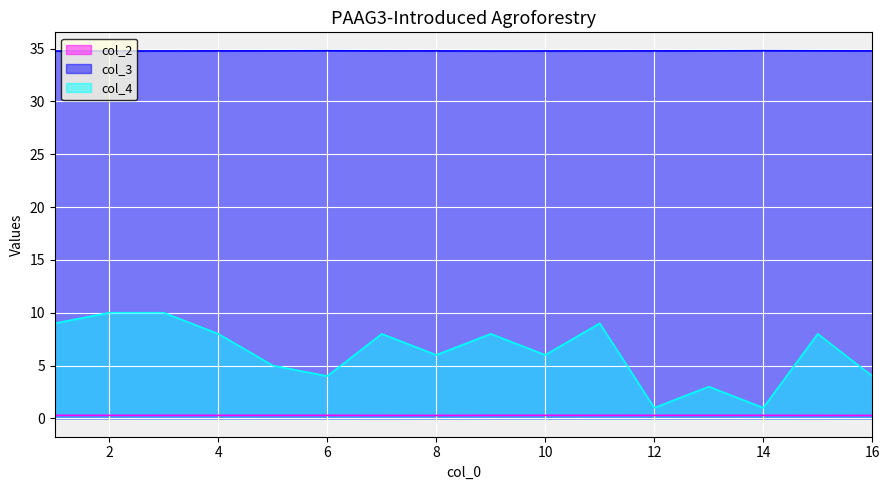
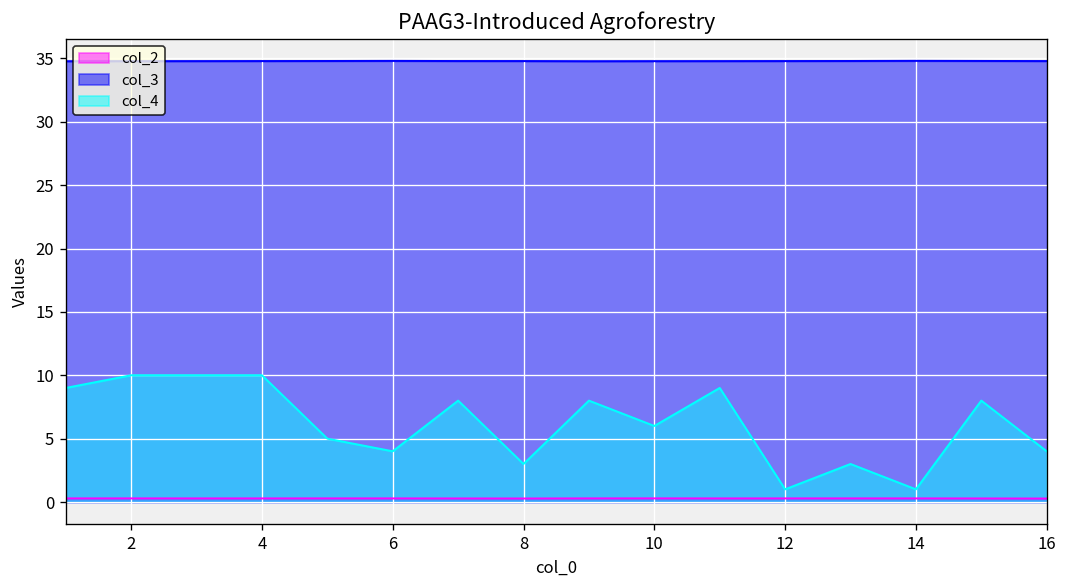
col_4, 4: 8 -> 10
col_4, 8: 6 -> 3
